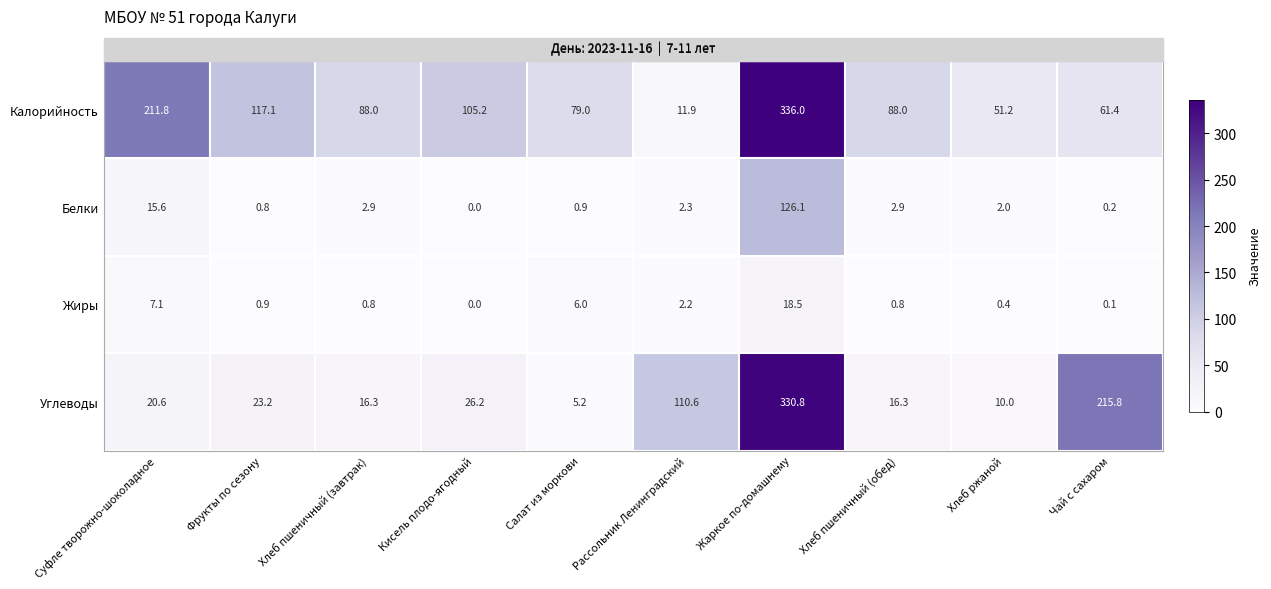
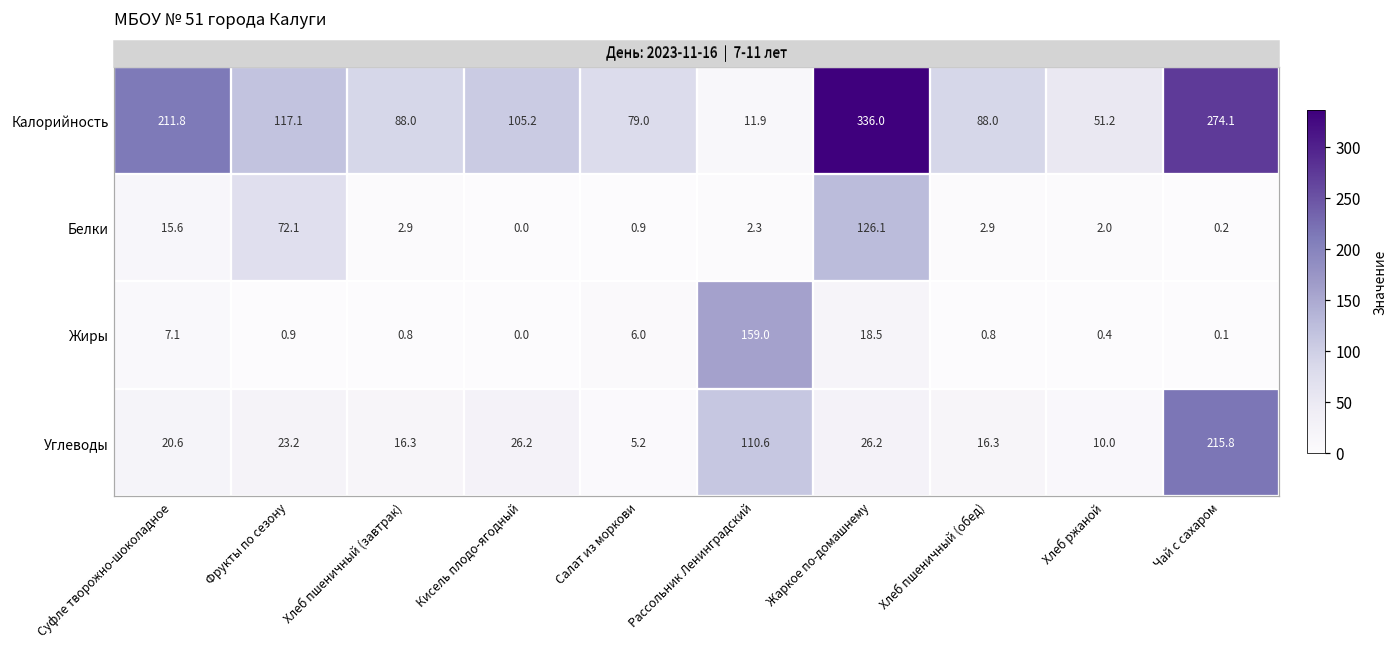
Калорийность, Чай с сахаром: 61.4 -> 274.1
Белки, Фрукты по сезону: 0.8 -> 72.1
Жиры, Рассольник Ленинградский: 2.2 -> 159.0
Углеводы, Жаркое по-домашнему: 330.8 -> 26.2
